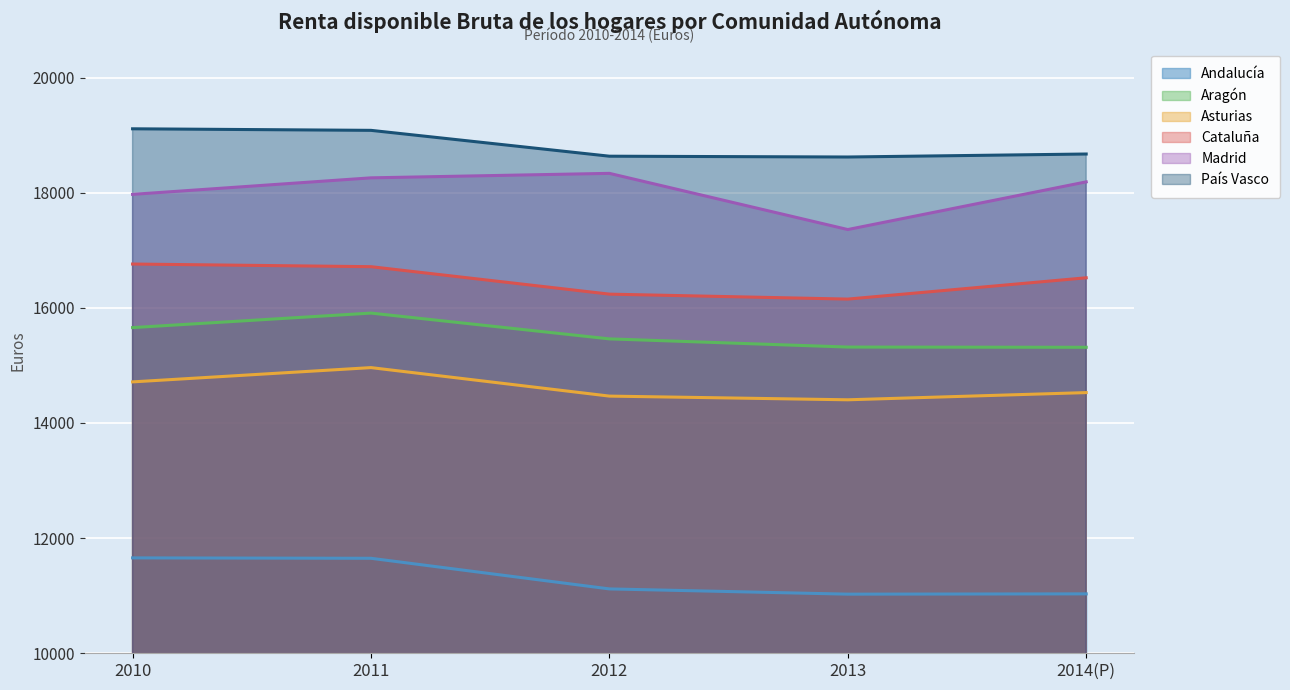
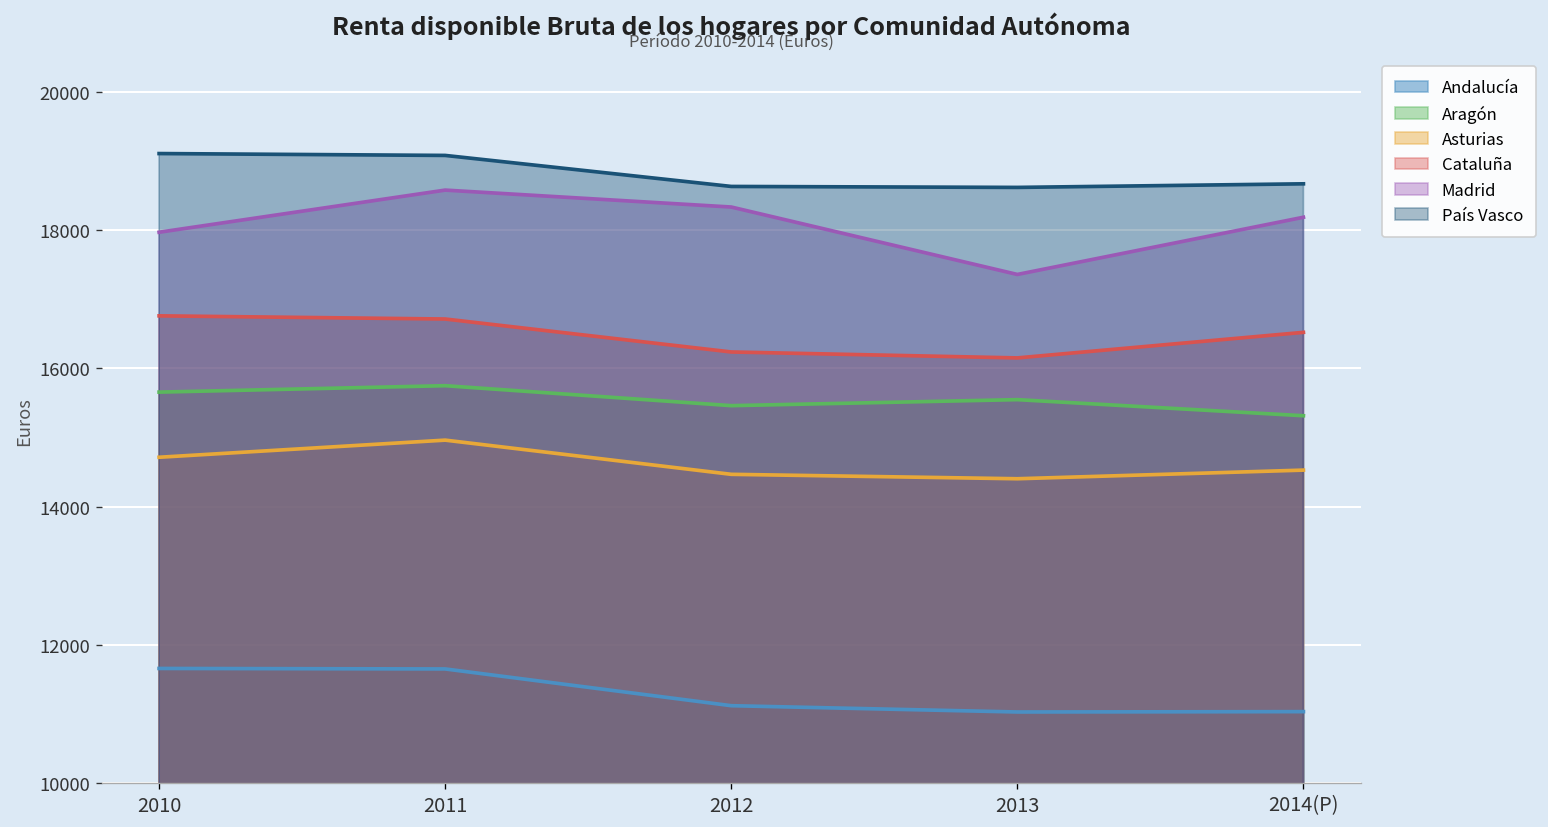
Aragón, 2011: 15900 -> 15800
Madrid, 2011: 18300 -> 18600
Aragón, 2013: 15300 -> 15500
